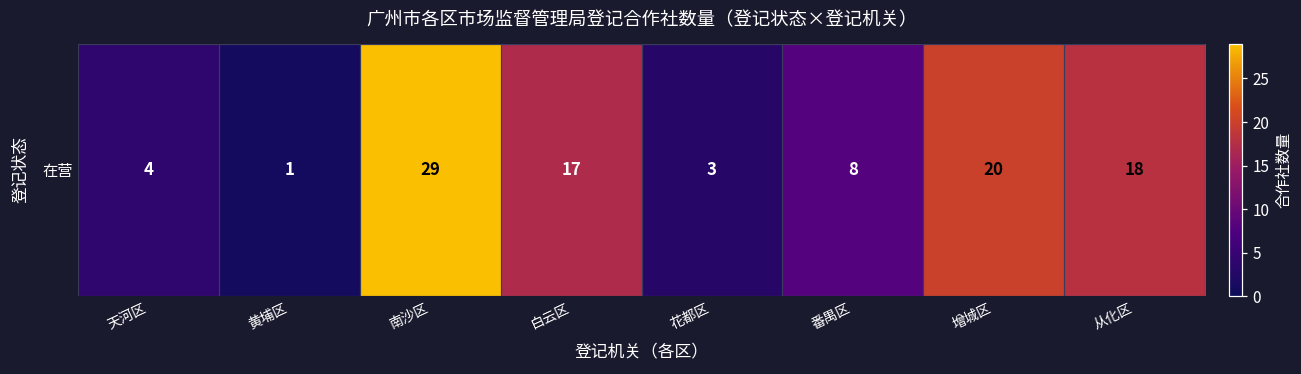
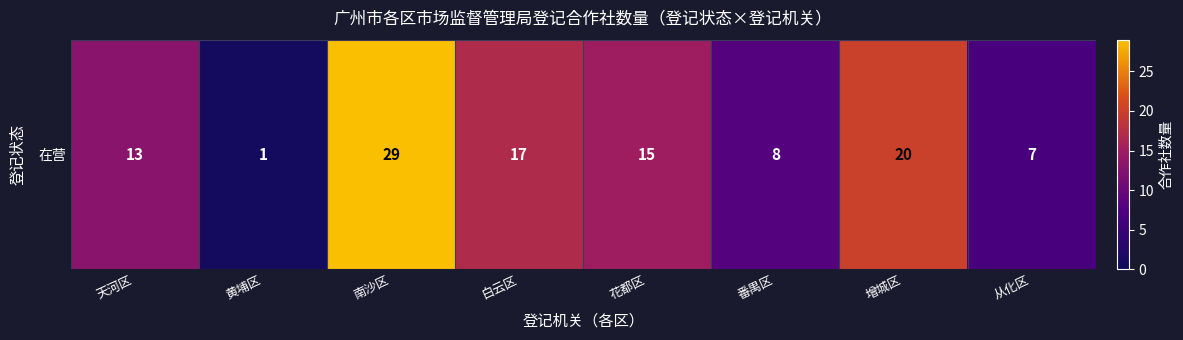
在营, 天河区: 4 -> 13
在营, 花都区: 3 -> 15
在营, 从化区: 18 -> 7
